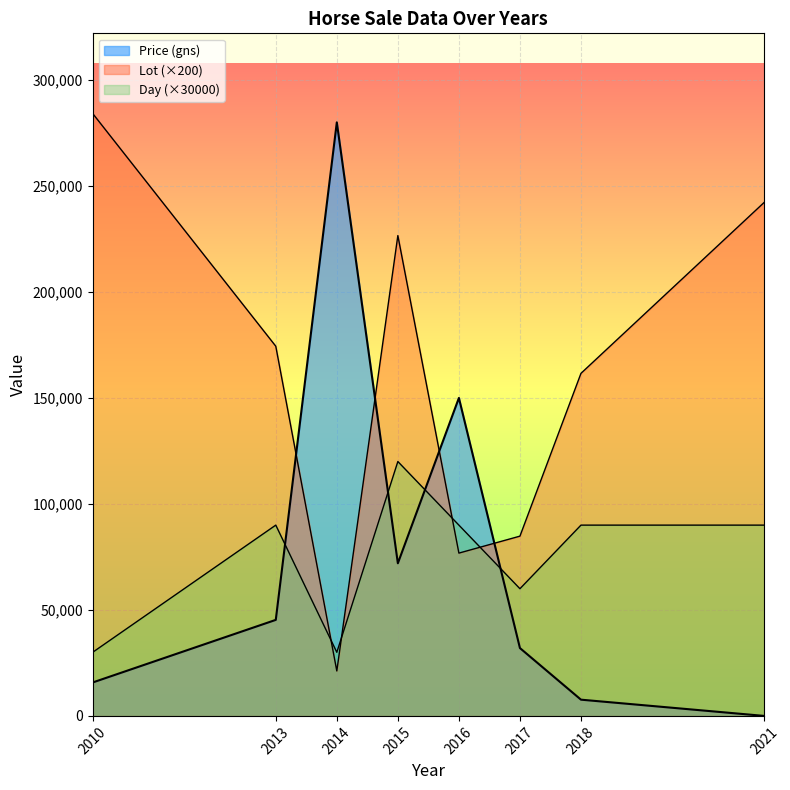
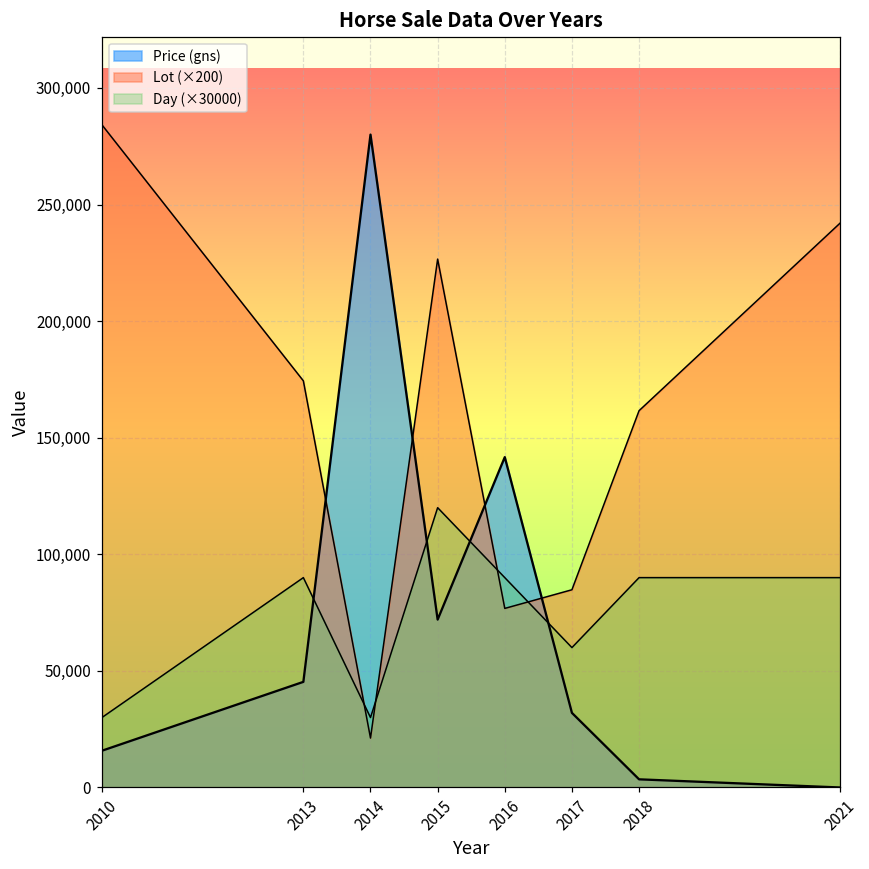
Price (gns), 2016: 150,000 -> 142,000
Price (gns), 2018: 8,000 -> 4,000
